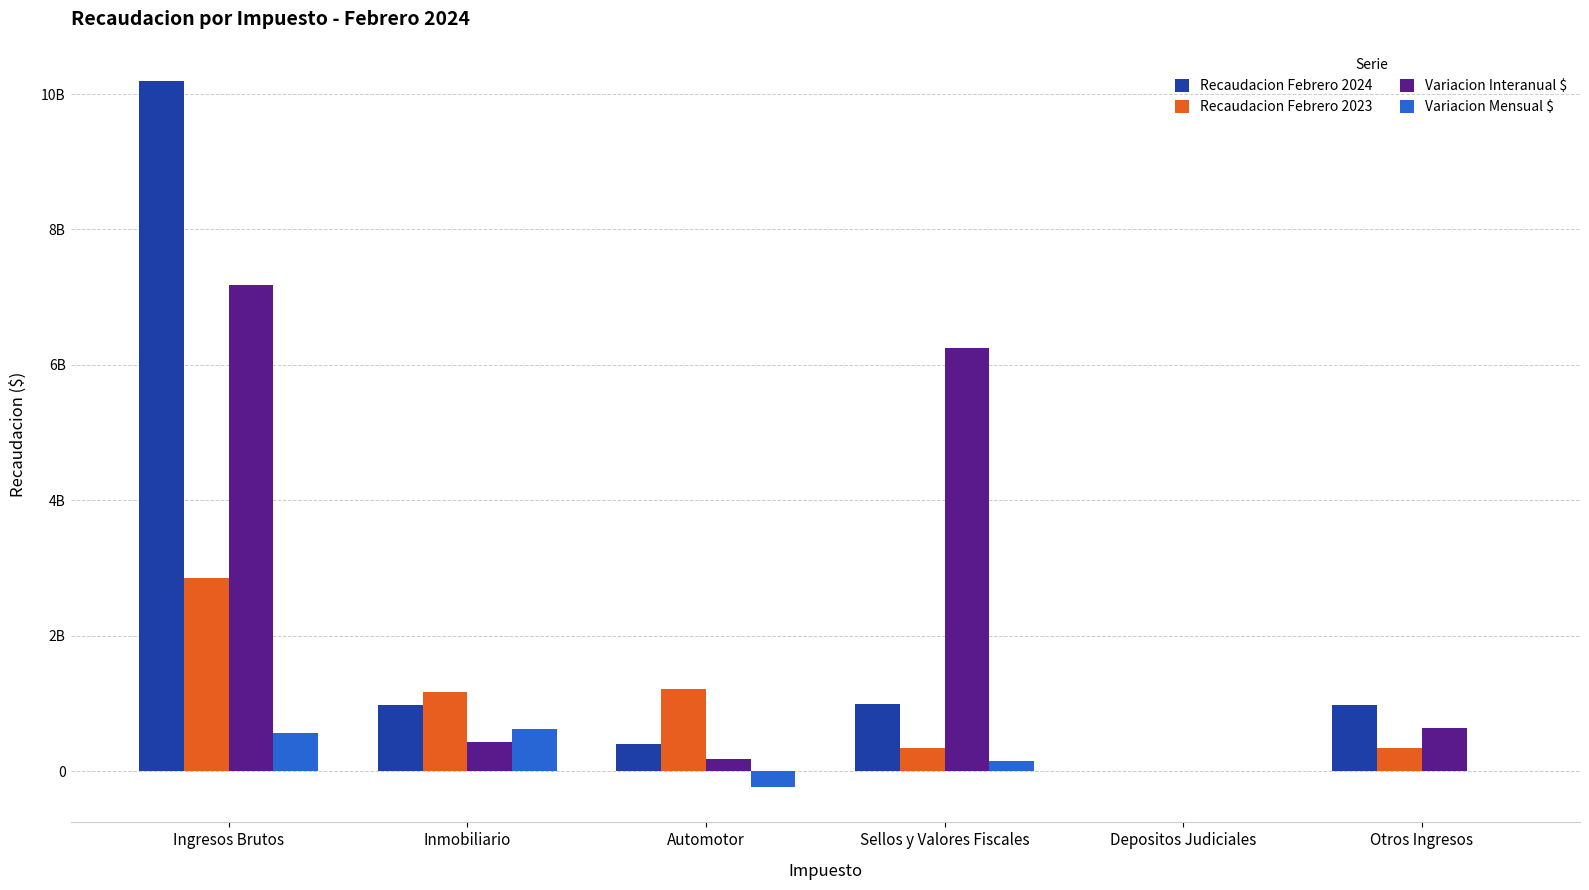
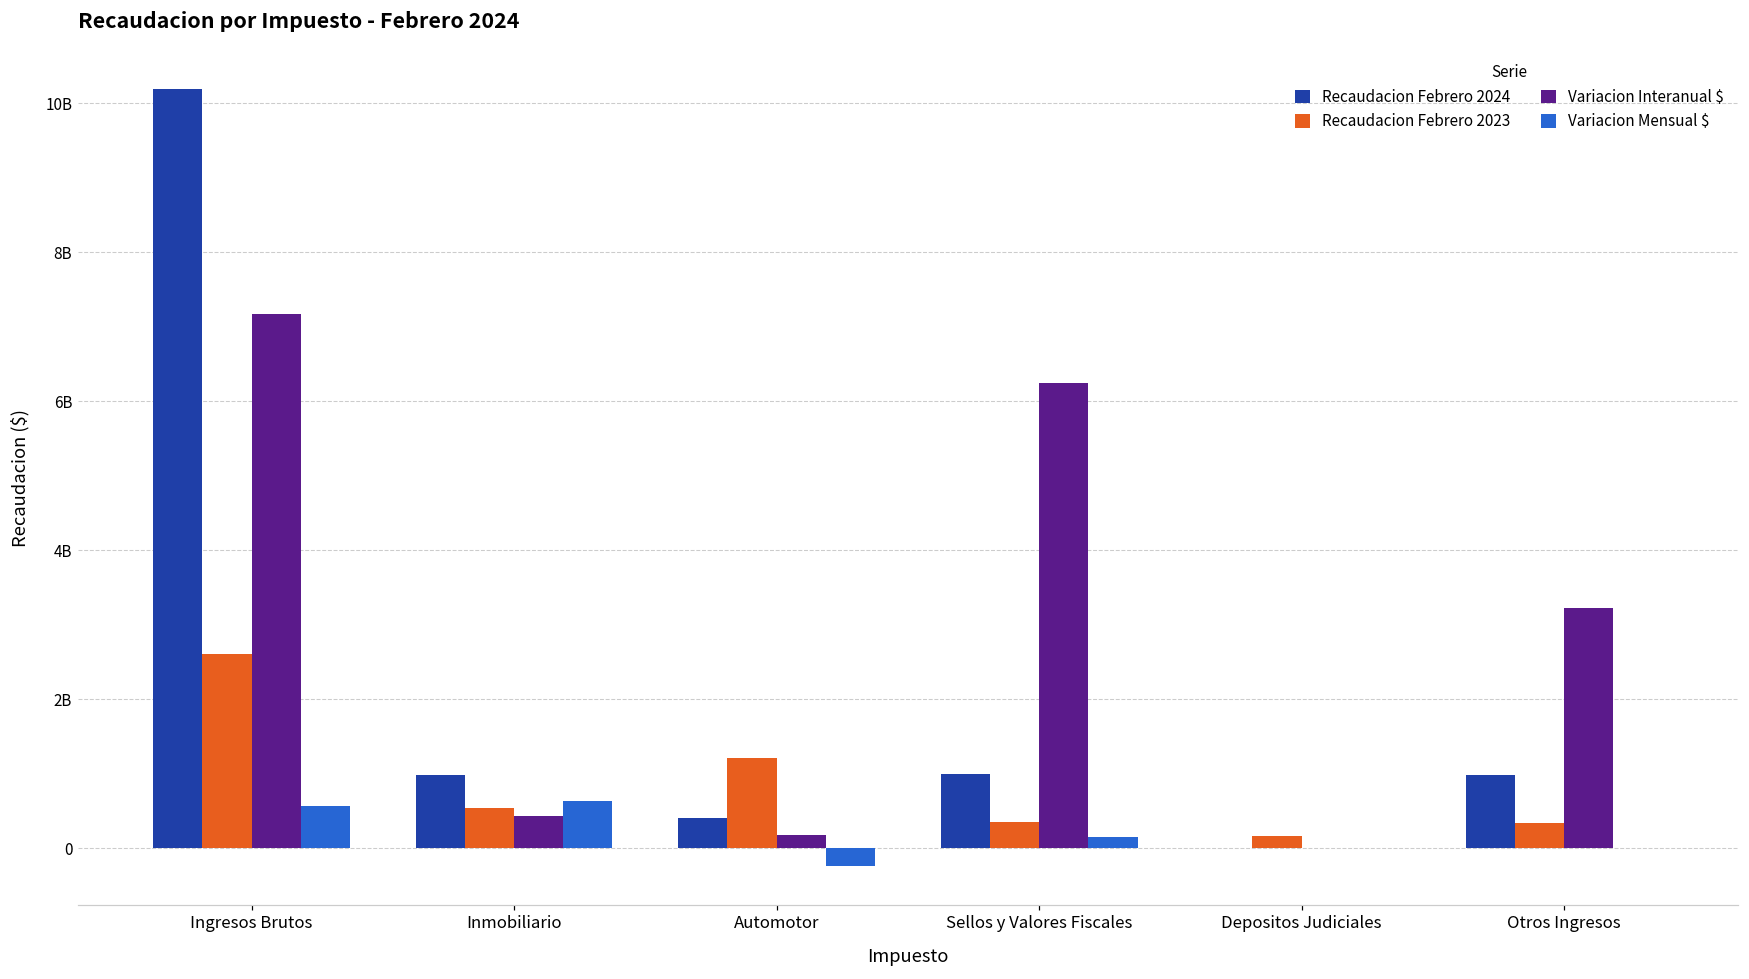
Recaudacion Febrero 2023, Ingresos Brutos: 2800000000 -> 2600000000
Recaudacion Febrero 2023, Inmobiliario: 1200000000 -> 500000000
Recaudacion Febrero 2023, Depositos Judiciales: 0 -> 200000000
Variacion Interanual $, Otros Ingresos: 600000000 -> 3200000000
